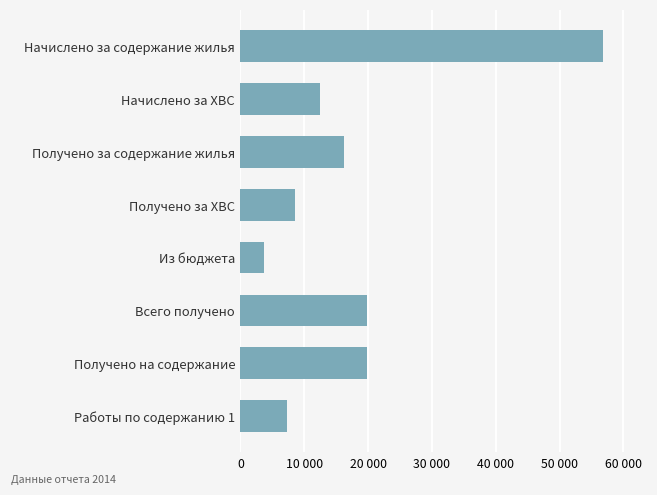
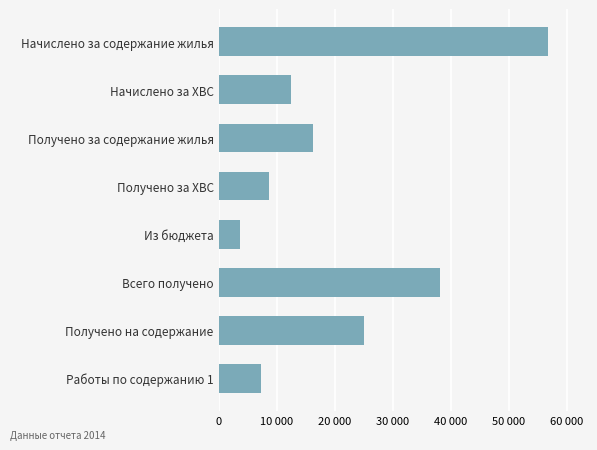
Всего получено: 20000 -> 38000
Получено на содержание: 20000 -> 25000
